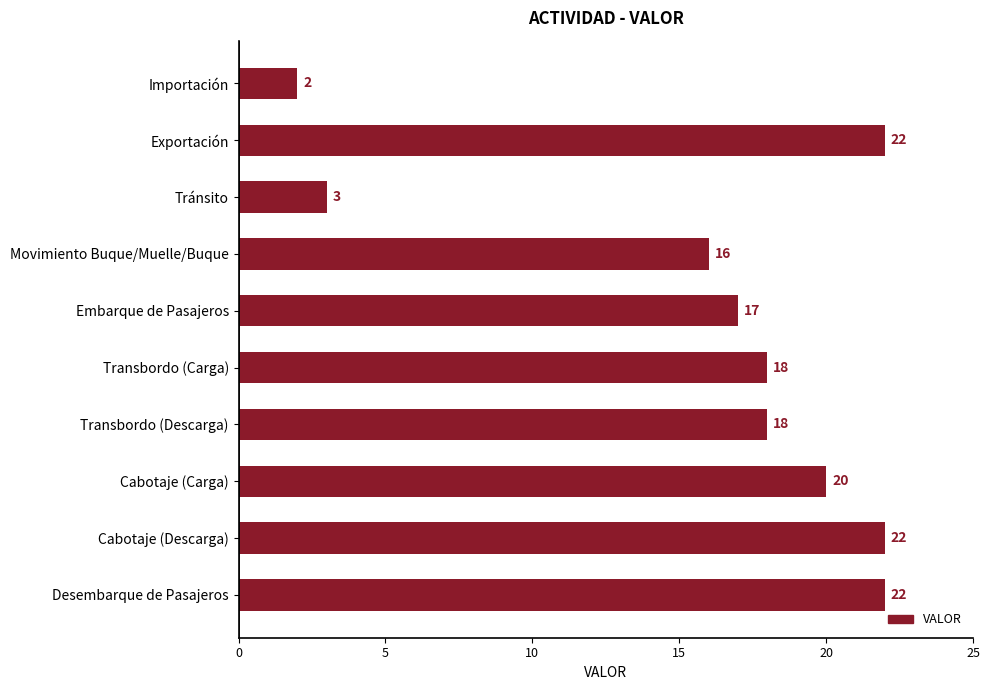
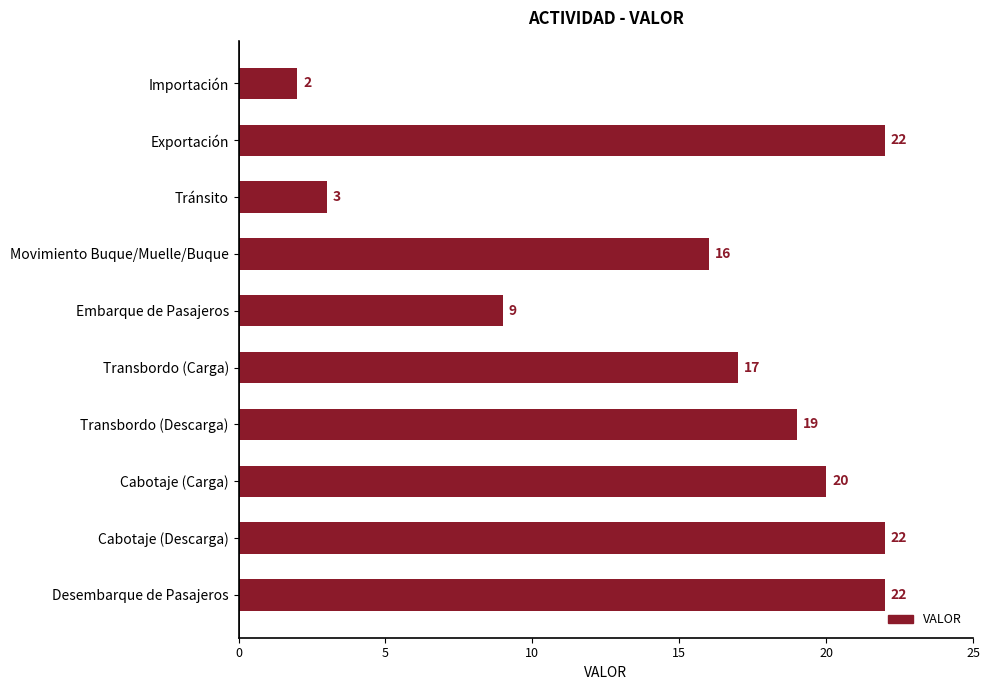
Embarque de Pasajeros: 17 -> 9
Transbordo (Carga): 18 -> 17
Transbordo (Descarga): 18 -> 19
